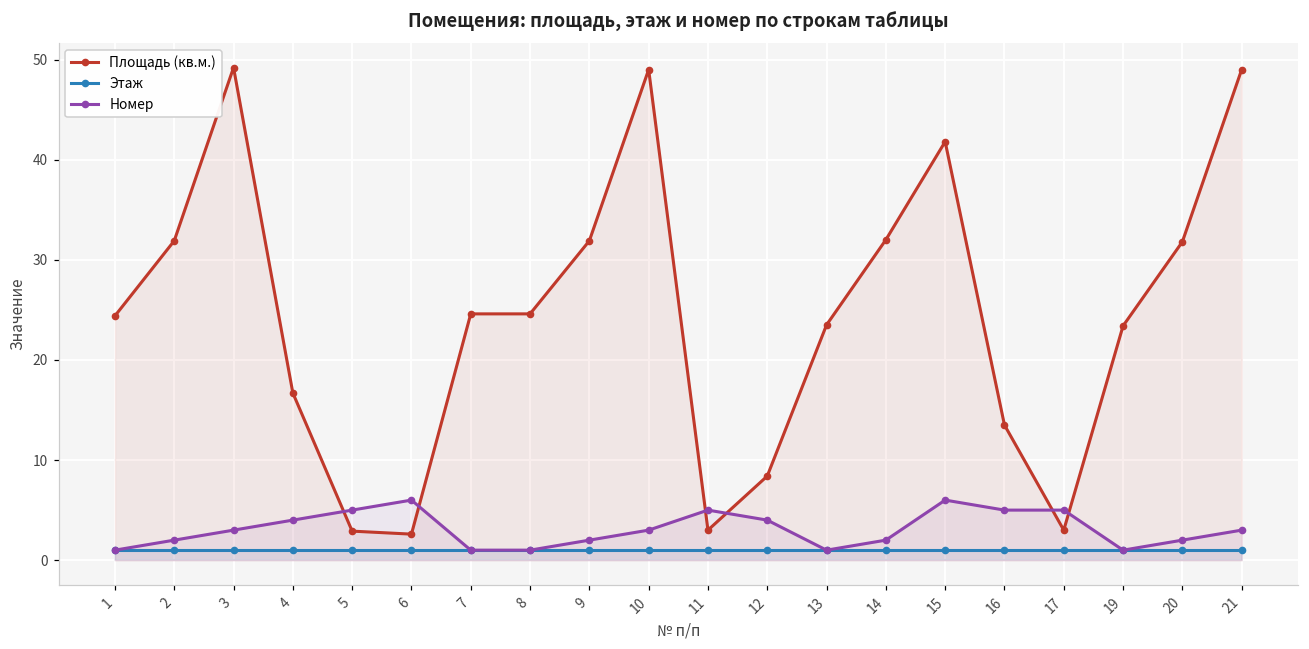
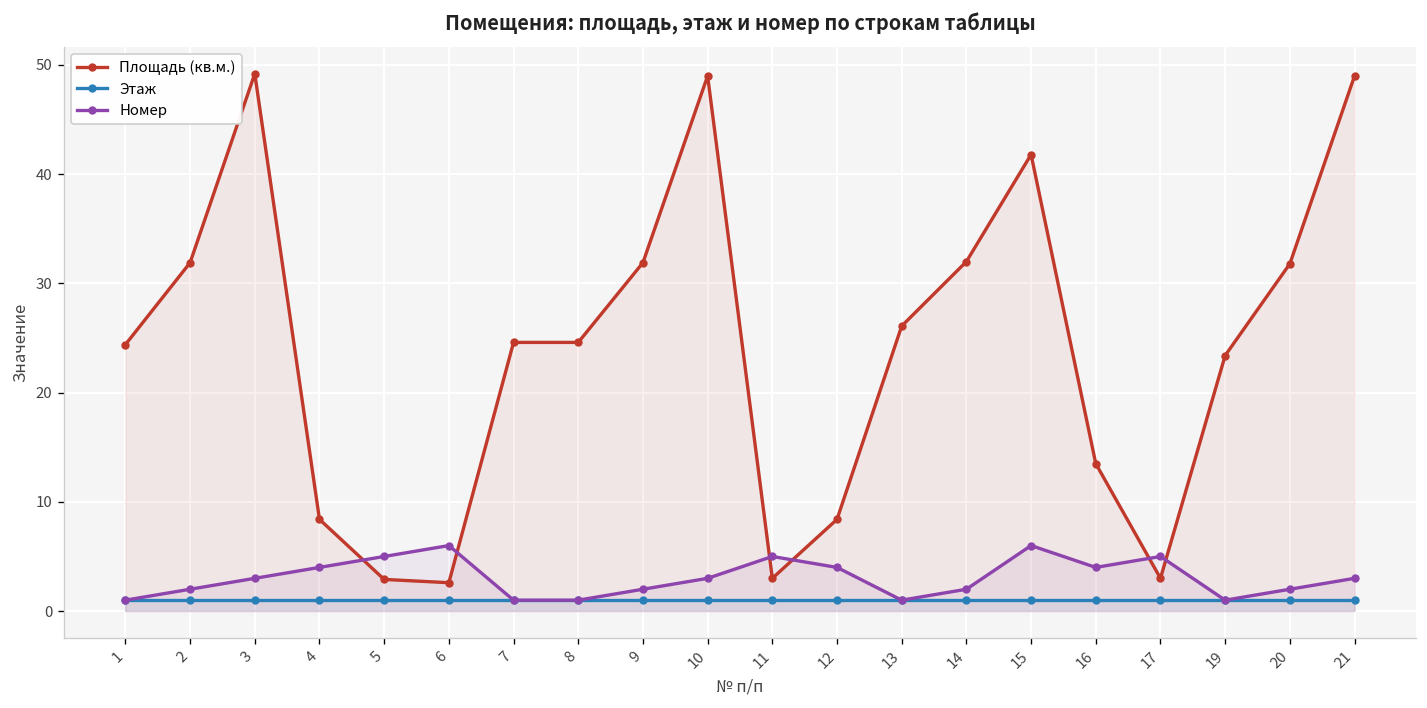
Площадь (кв.м.), 4: 17 -> 8
Площадь (кв.м.), 13: 24 -> 26
Номер, 16: 5 -> 4
